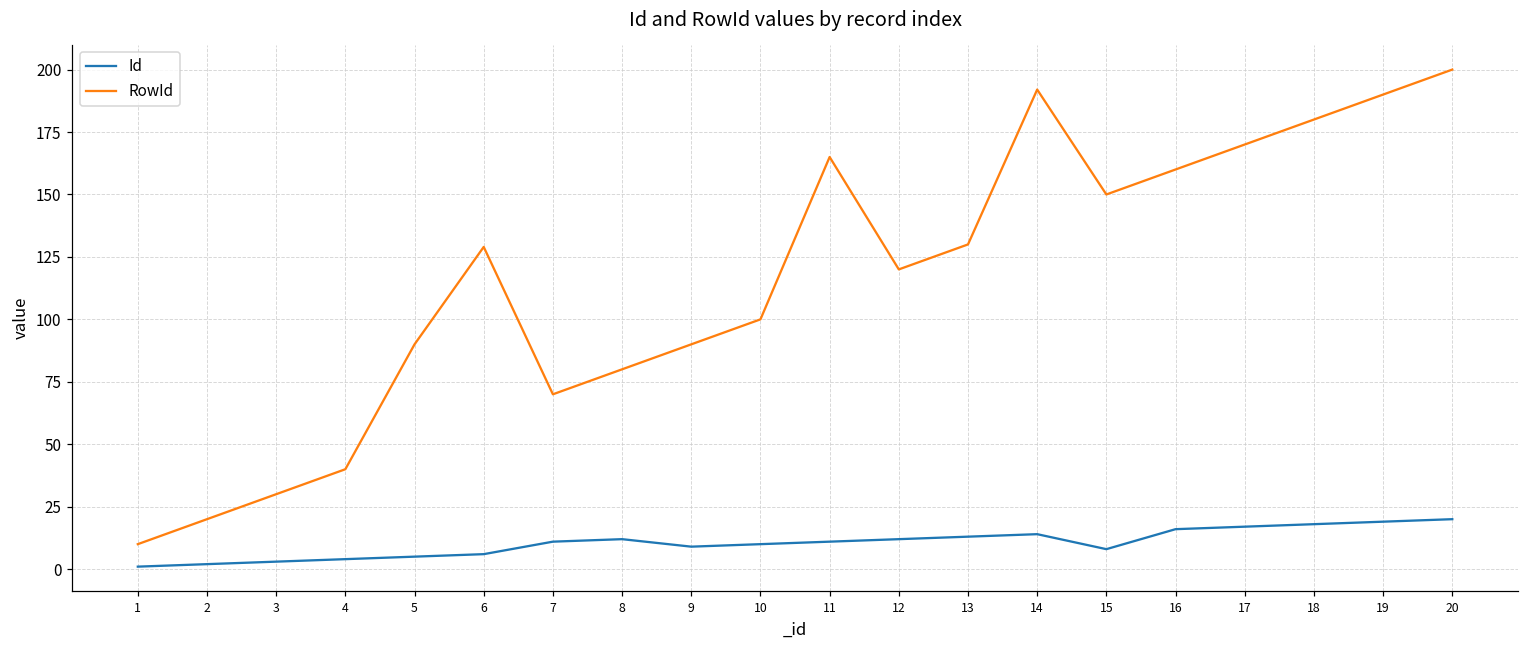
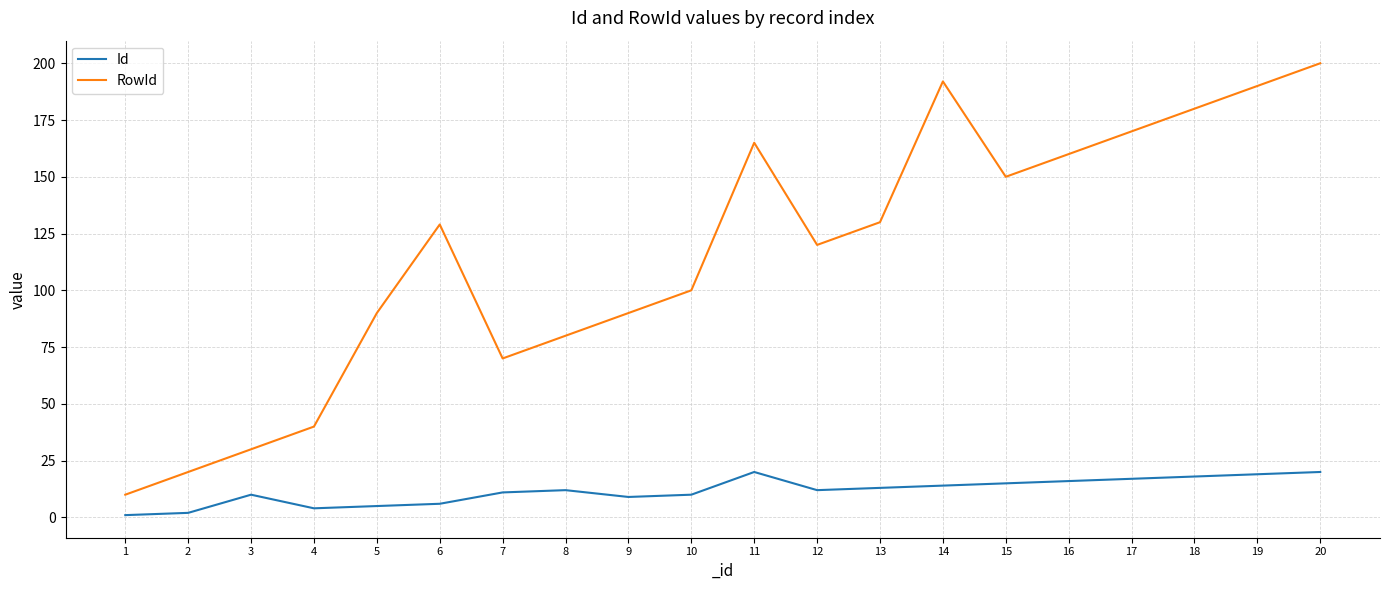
Id, 3: 3 -> 10
Id, 11: 11 -> 20
Id, 15: 8 -> 15
